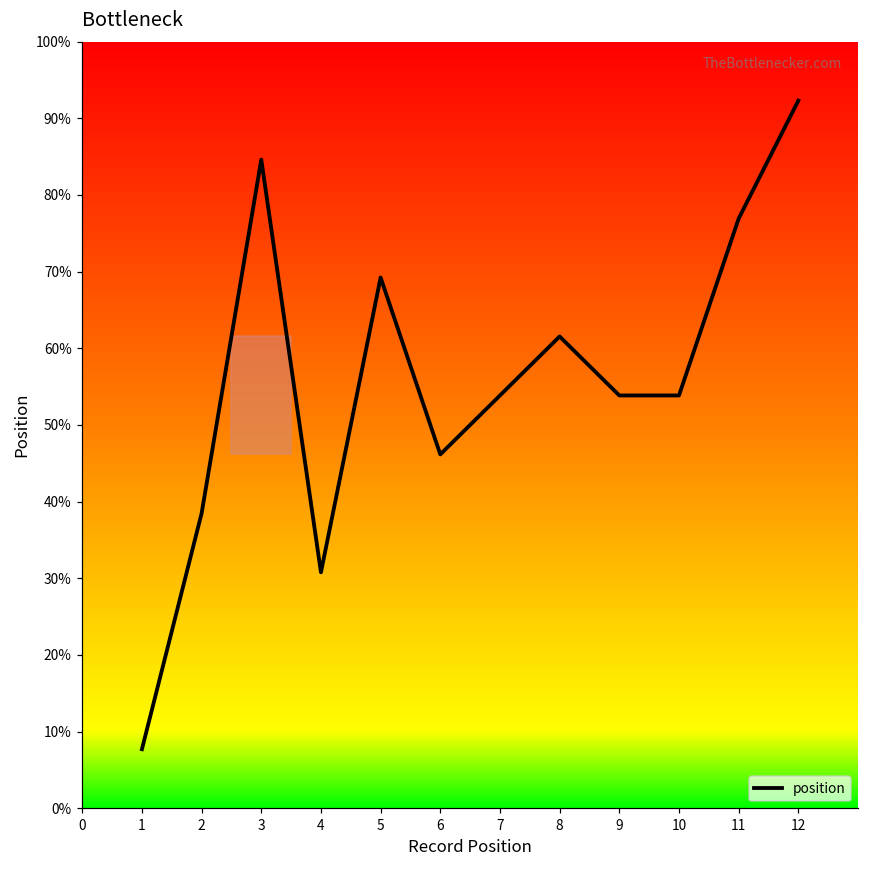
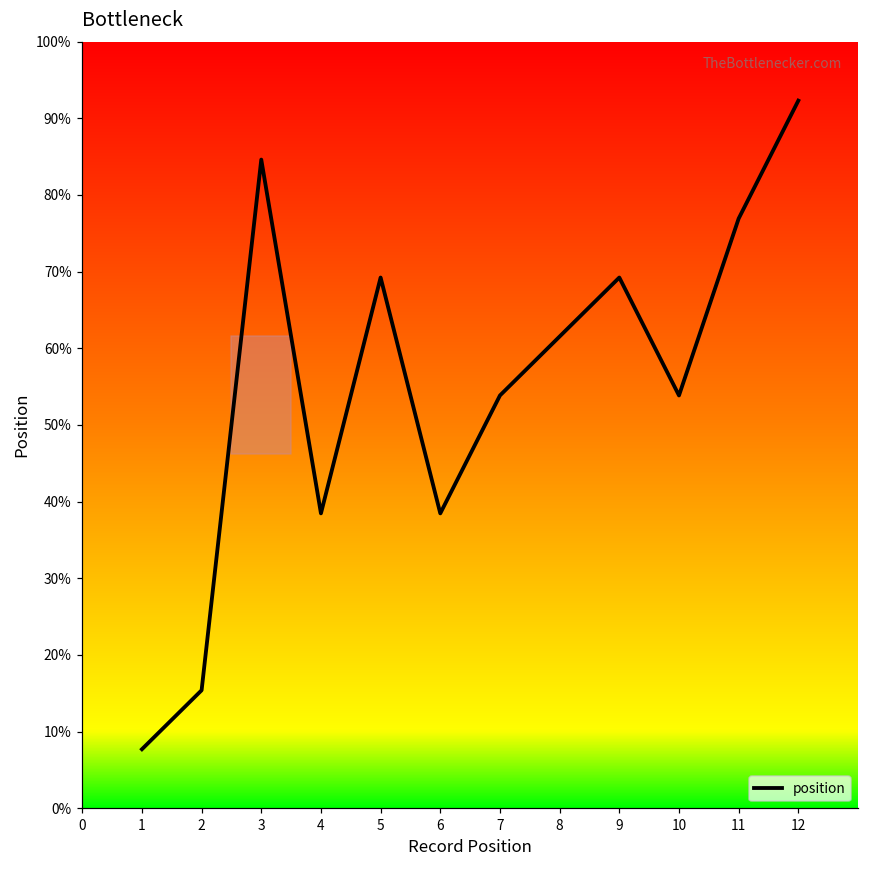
position, 2: 38% -> 15%
position, 4: 31% -> 38%
position, 6: 46% -> 38%
position, 9: 54% -> 69%
